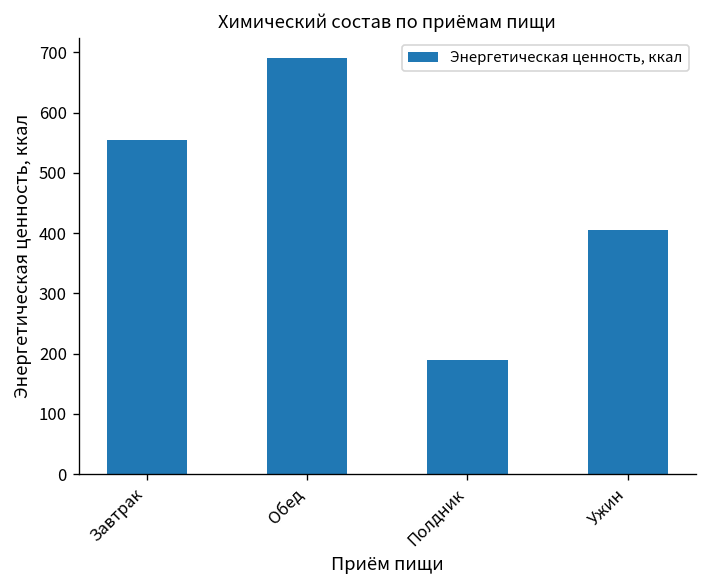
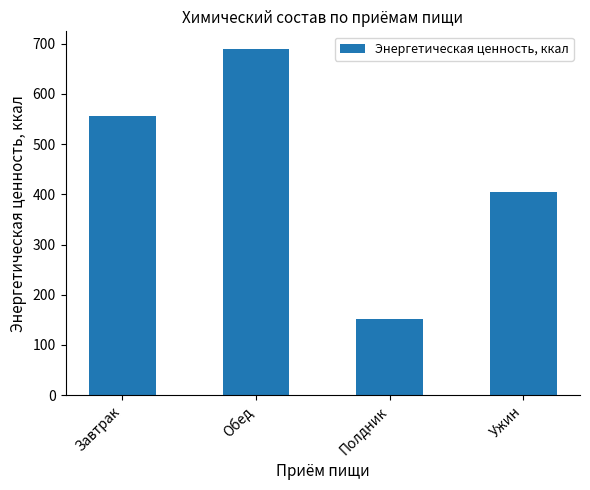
Полдник: 190 -> 150
